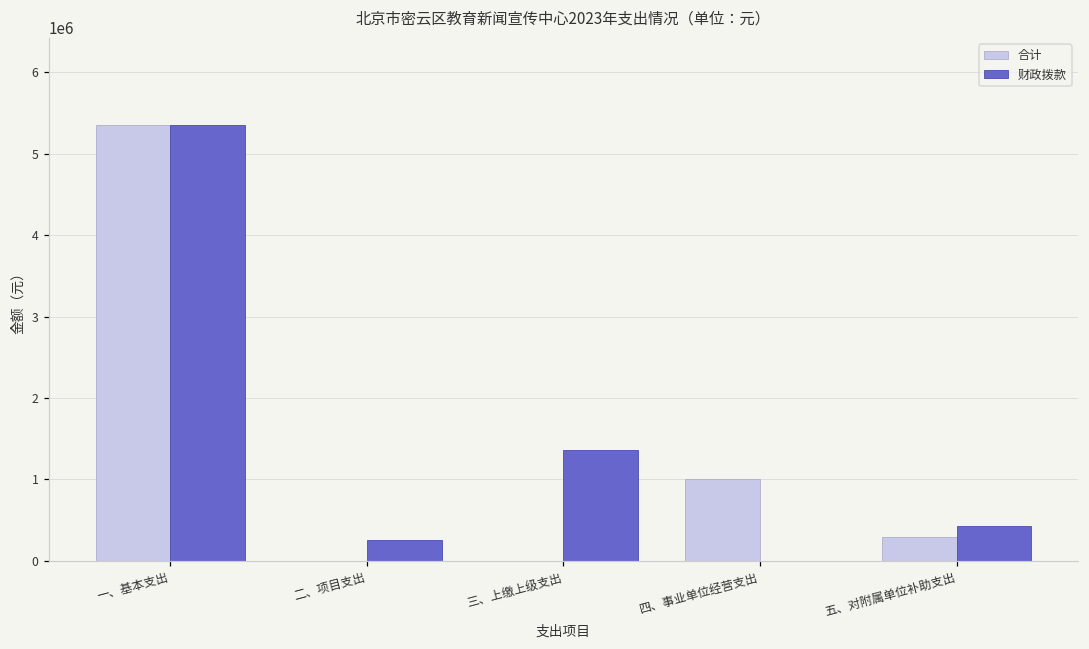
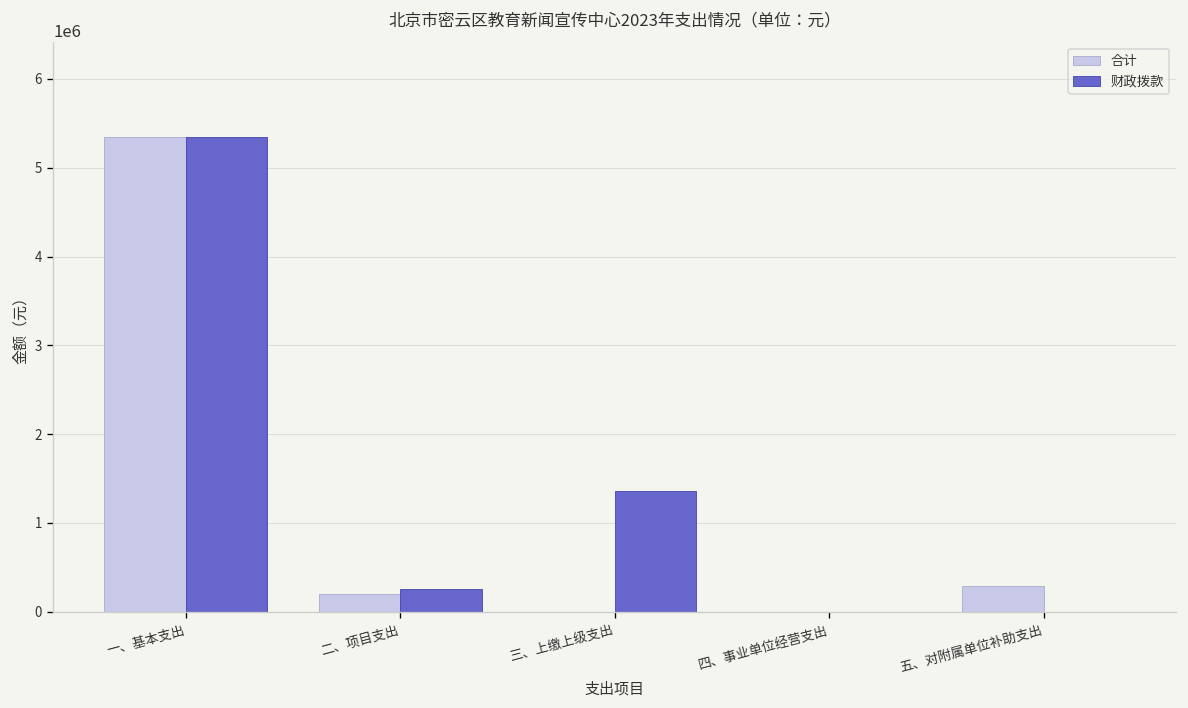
合计, 二、项目支出: 0 -> 200000
合计, 四、事业单位经营支出: 1000000 -> 0
财政拨款, 五、对附属单位补助支出: 400000 -> 0
